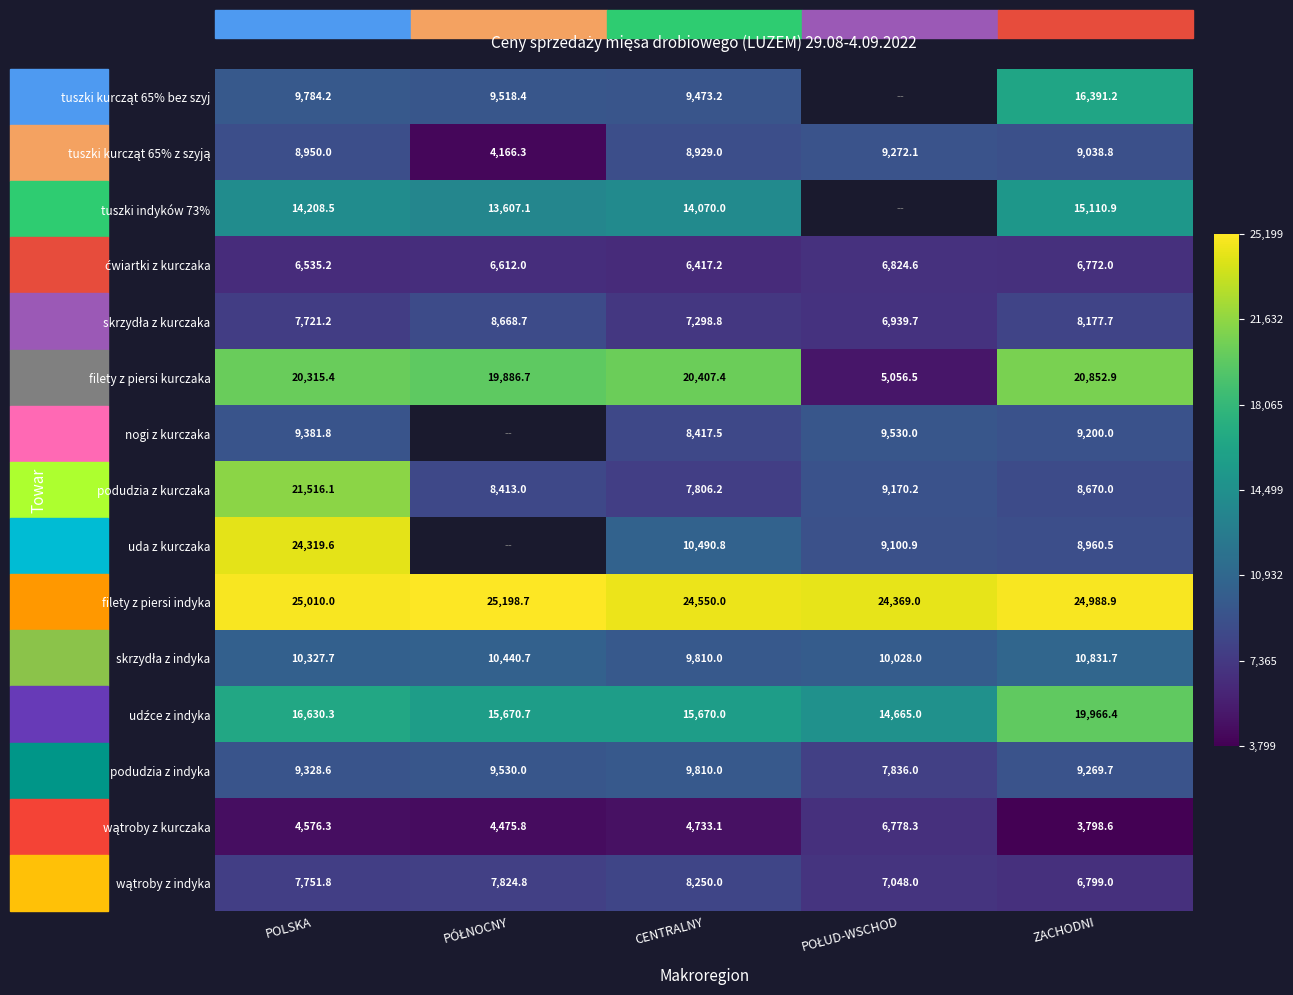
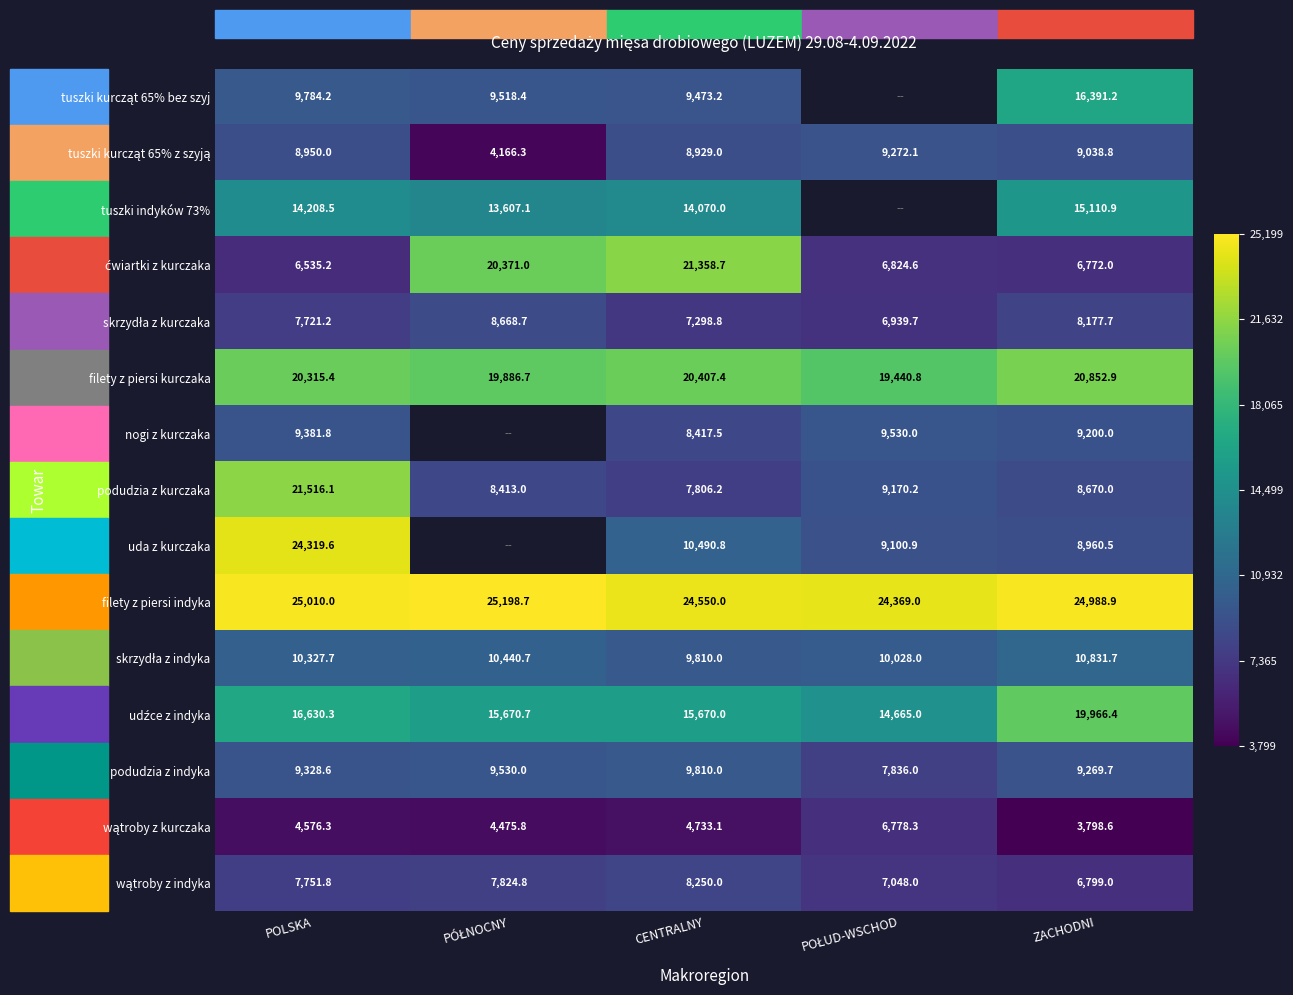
ćwiartki z kurczaka, PÓŁNOCNY: 6,612.0 -> 20,371.0
ćwiartki z kurczaka, CENTRALNY: 6,417.2 -> 21,358.7
filety z piersi kurczaka, POŁUD-WSCHOD: 5,056.5 -> 19,440.8
